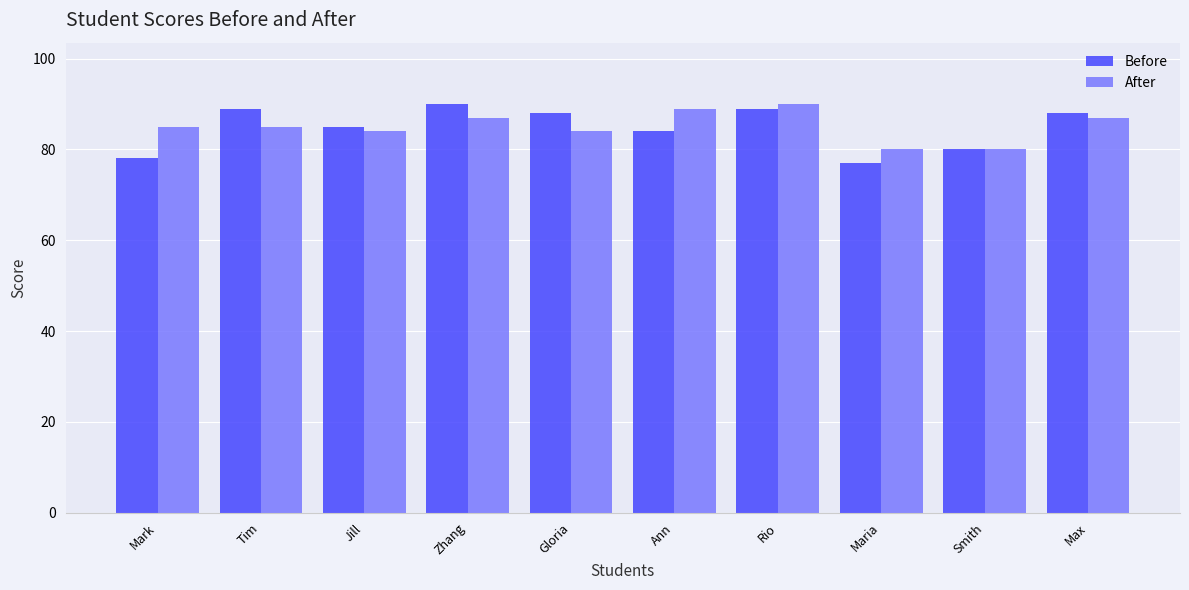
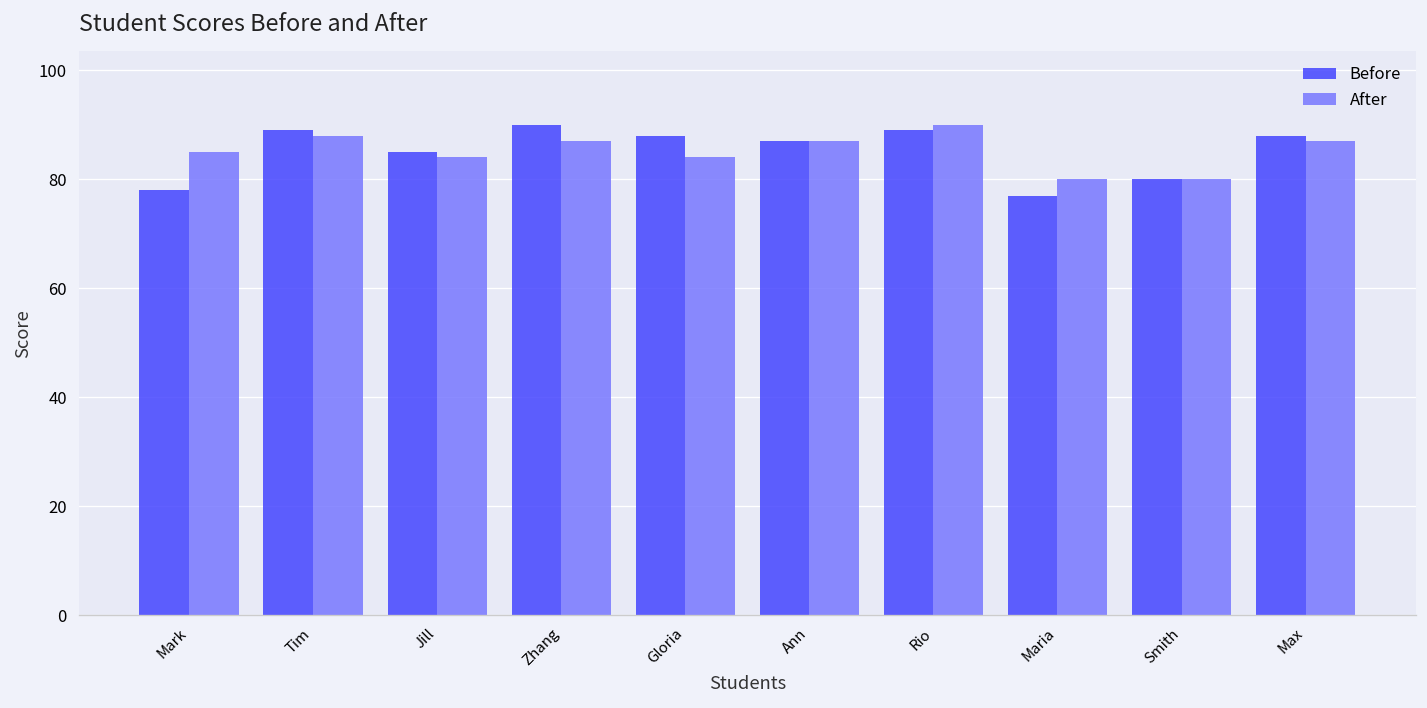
After, Tim: 85 -> 88
Before, Ann: 84 -> 87
After, Ann: 89 -> 87
